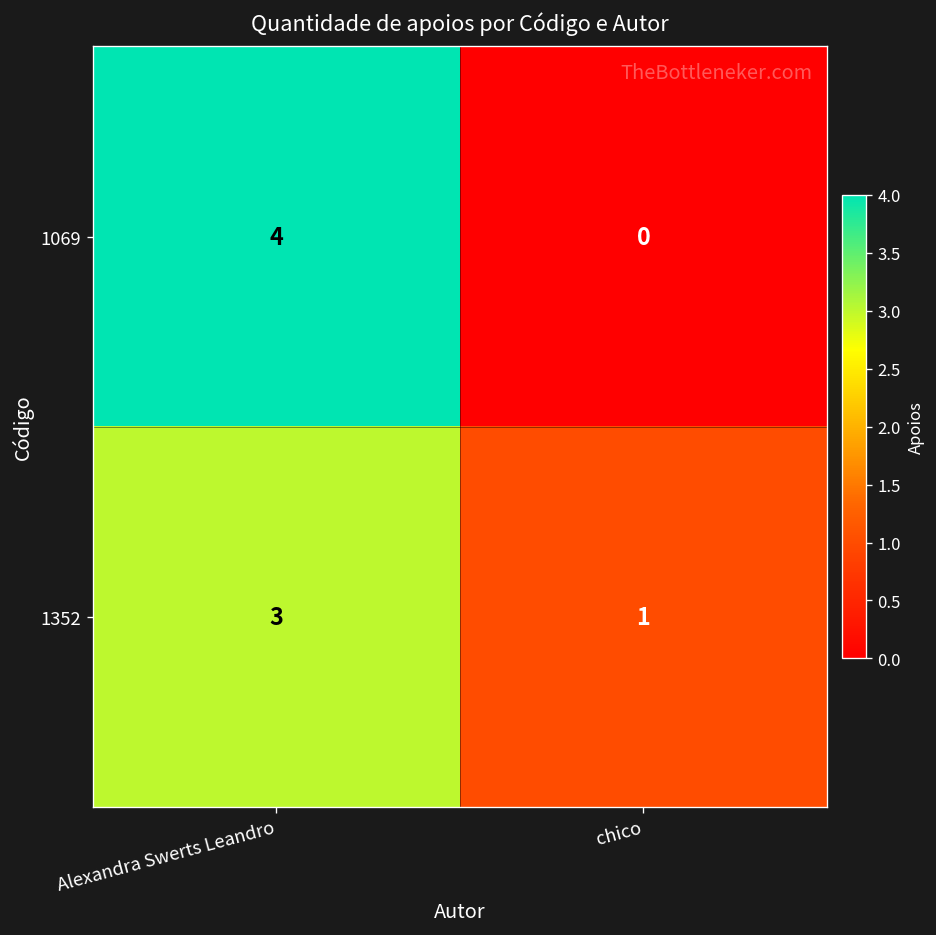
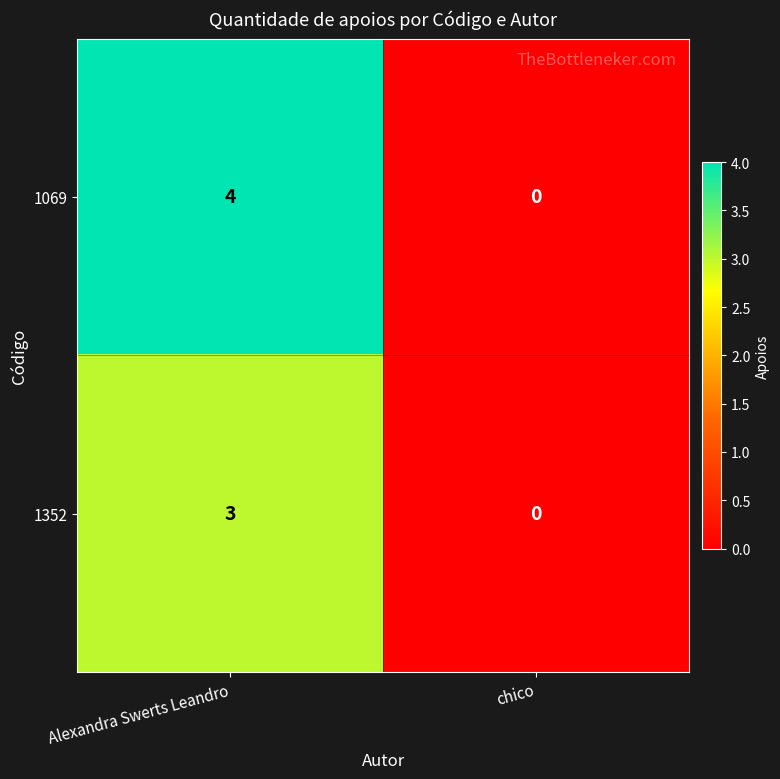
1352, chico: 1 -> 0
